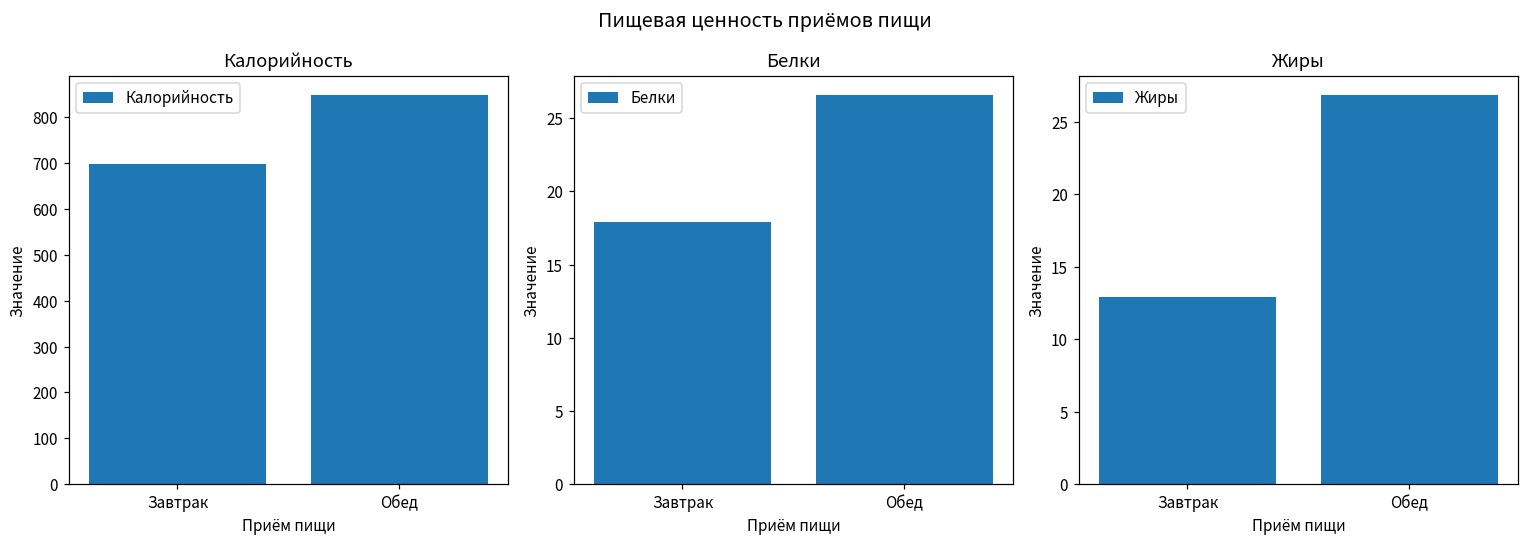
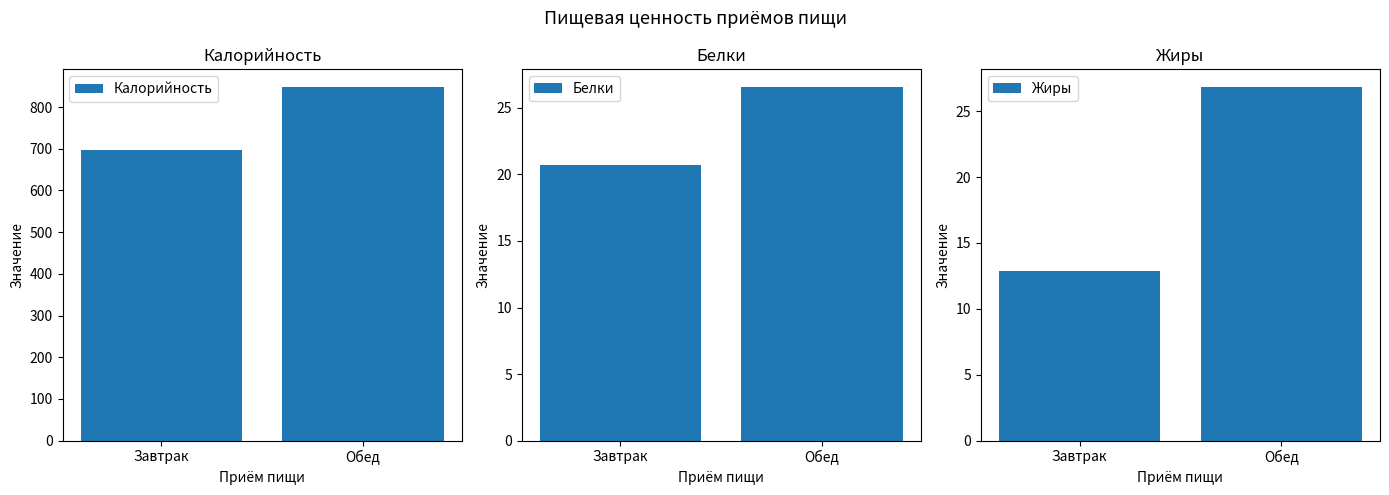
Белки, Завтрак: 17.9 -> 20.7
